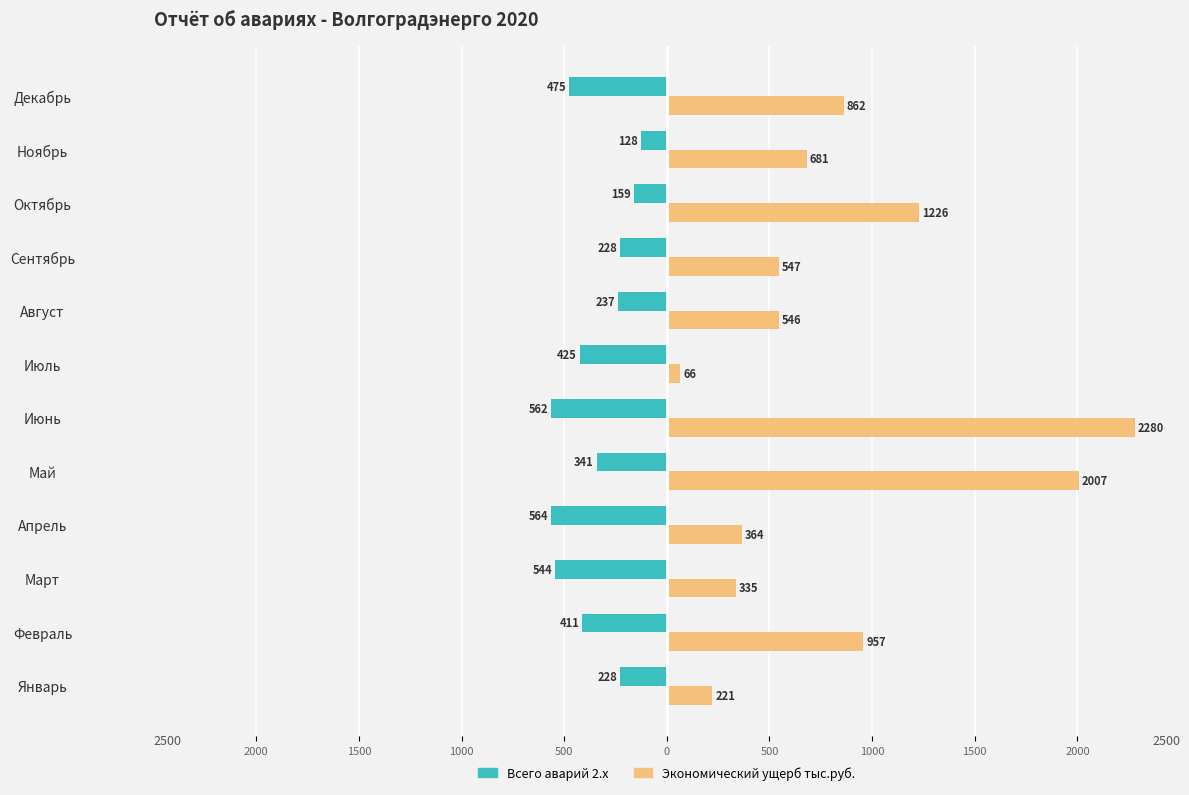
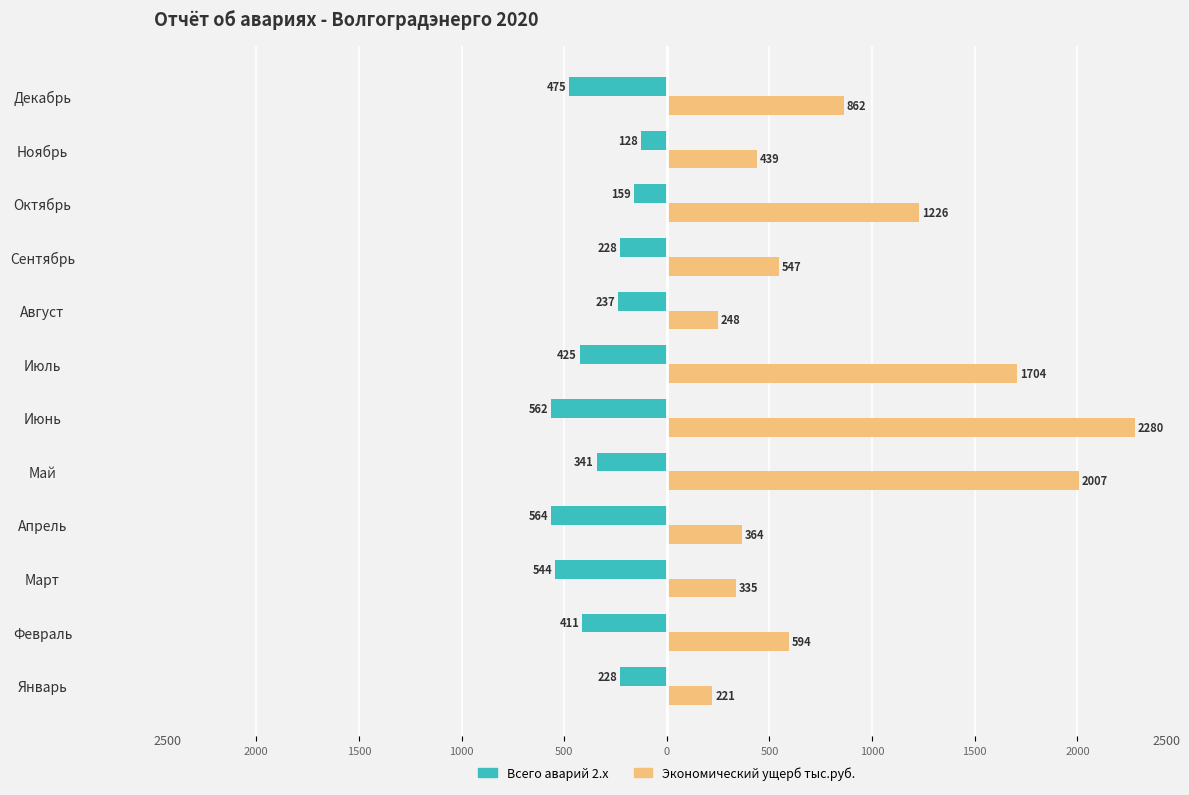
Экономический ущерб тыс.руб., Ноябрь: 681 -> 439
Экономический ущерб тыс.руб., Август: 546 -> 248
Экономический ущерб тыс.руб., Июль: 66 -> 1704
Экономический ущерб тыс.руб., Февраль: 957 -> 594
